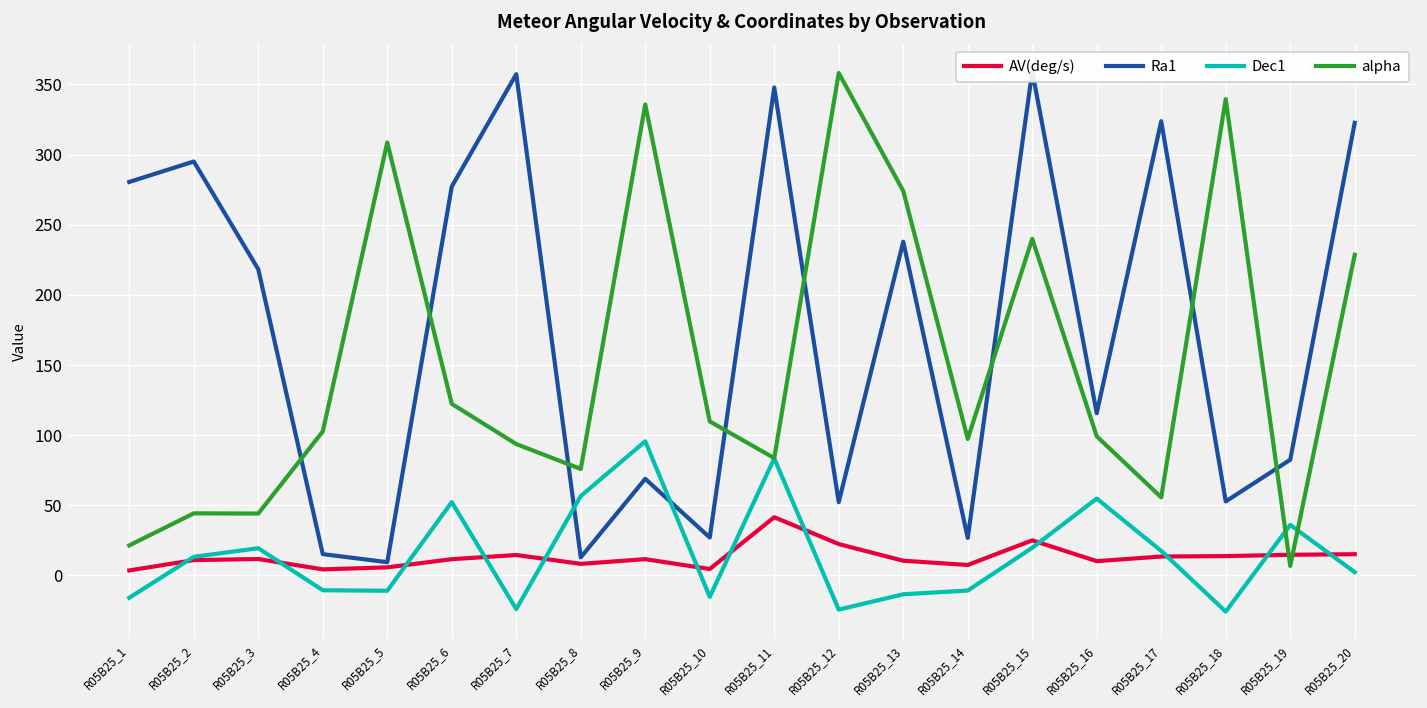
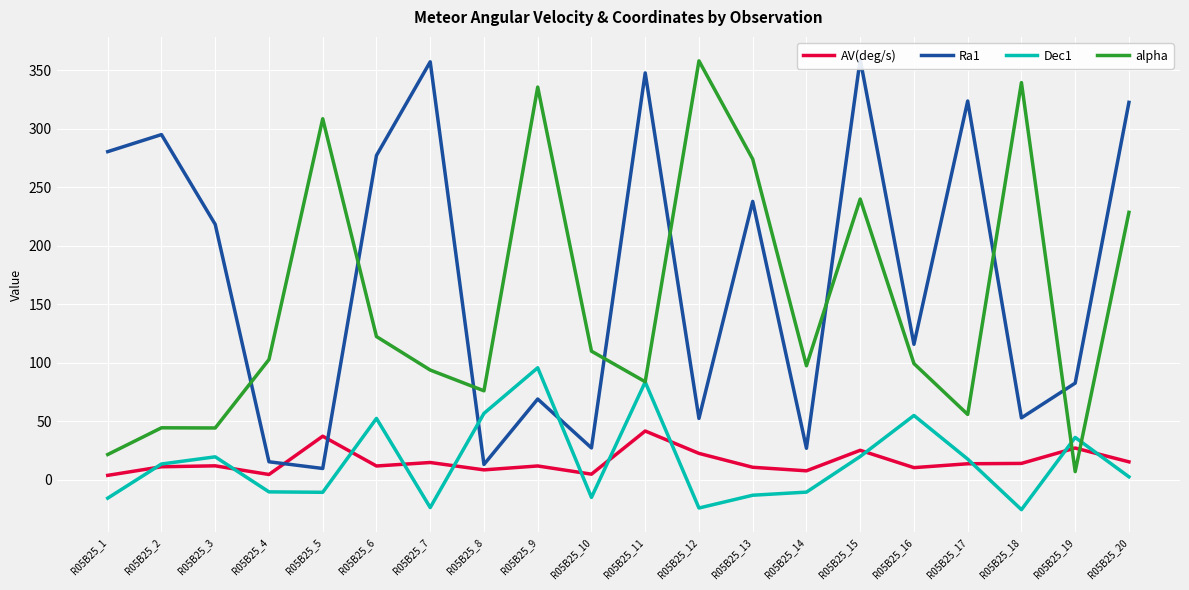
AV(deg/s), R05B25_5: 6 -> 37
AV(deg/s), R05B25_19: 15 -> 27
